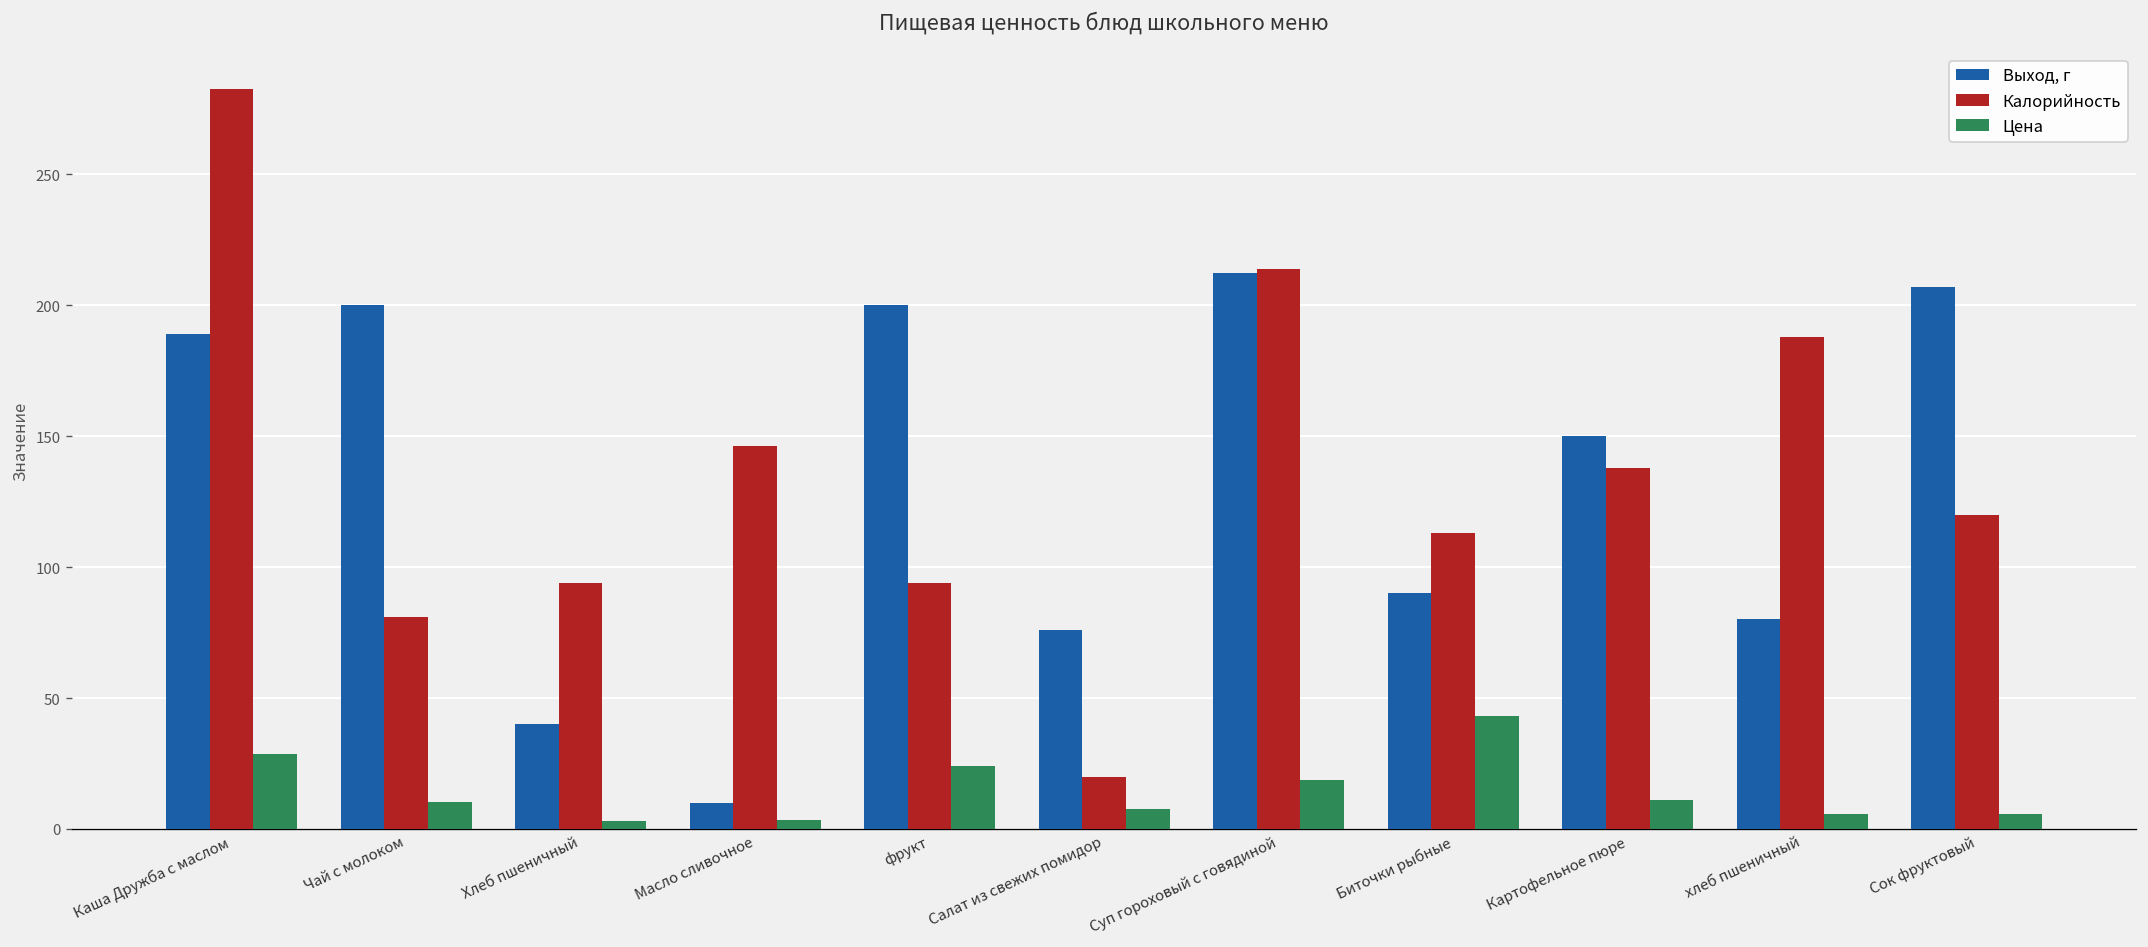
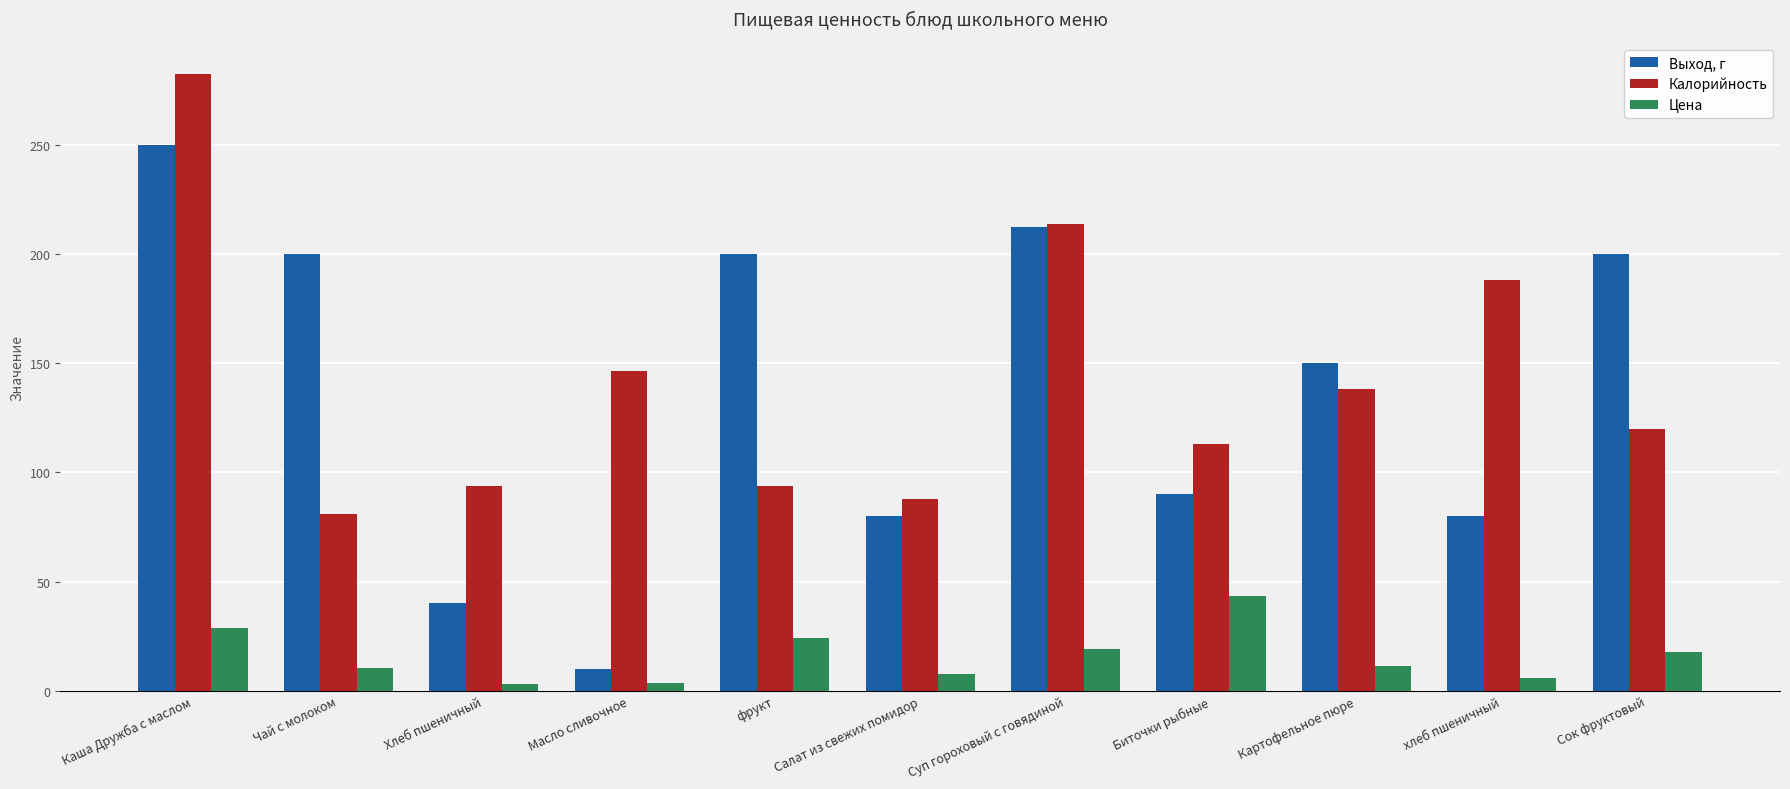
Выход, г, Каша Дружба с маслом: 189 -> 250
Выход, г, Салат из свежих помидор: 76 -> 80
Калорийность, Салат из свежих помидор: 20 -> 88
Выход, г, Сок фруктовый: 207 -> 200
Цена, Сок фруктовый: 6 -> 18
